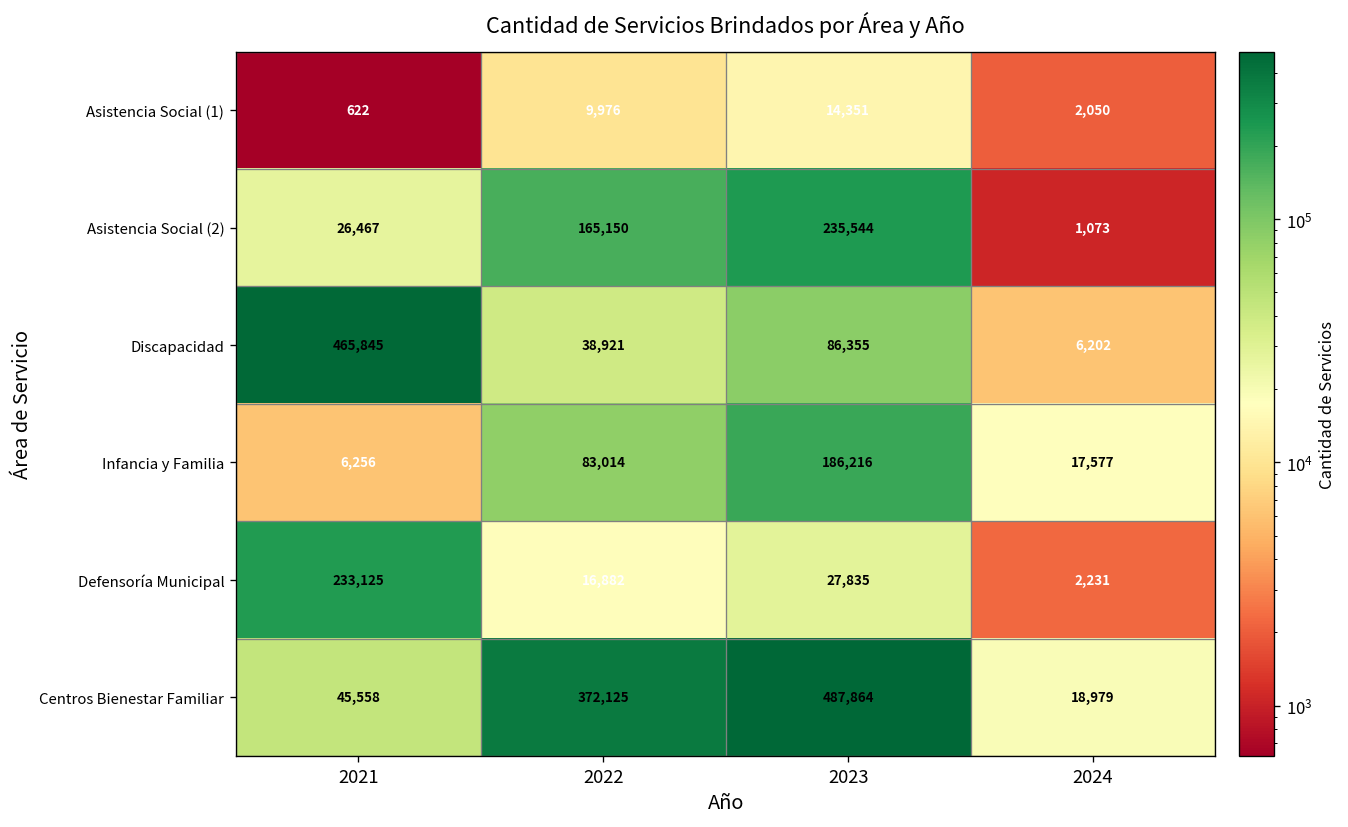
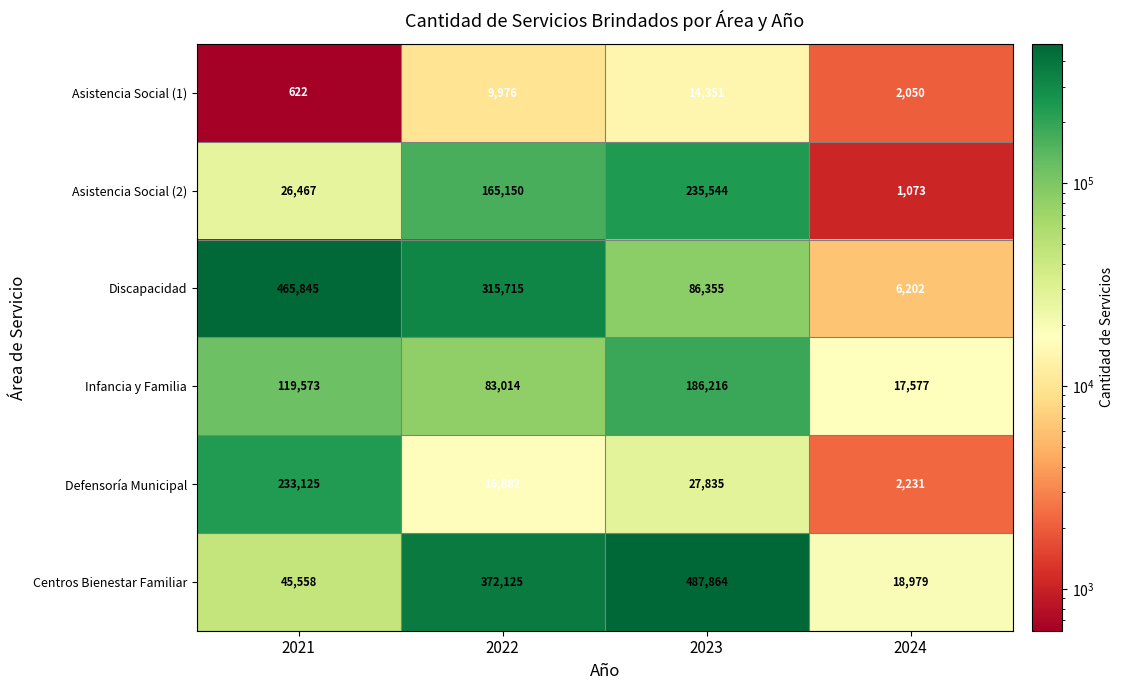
Discapacidad, 2022: 38,921 -> 315,715
Infancia y Familia, 2021: 6,256 -> 119,573
